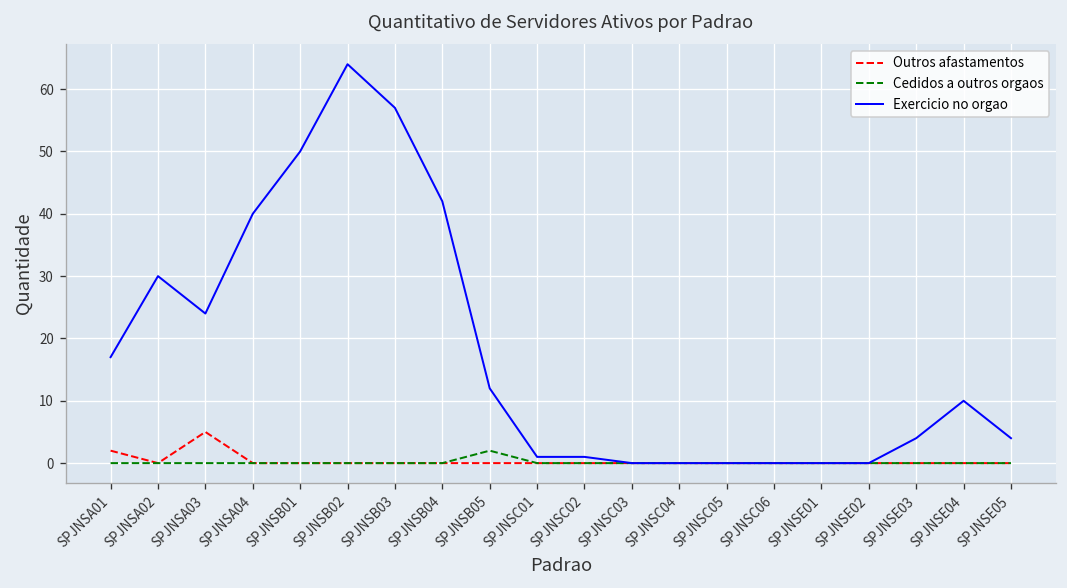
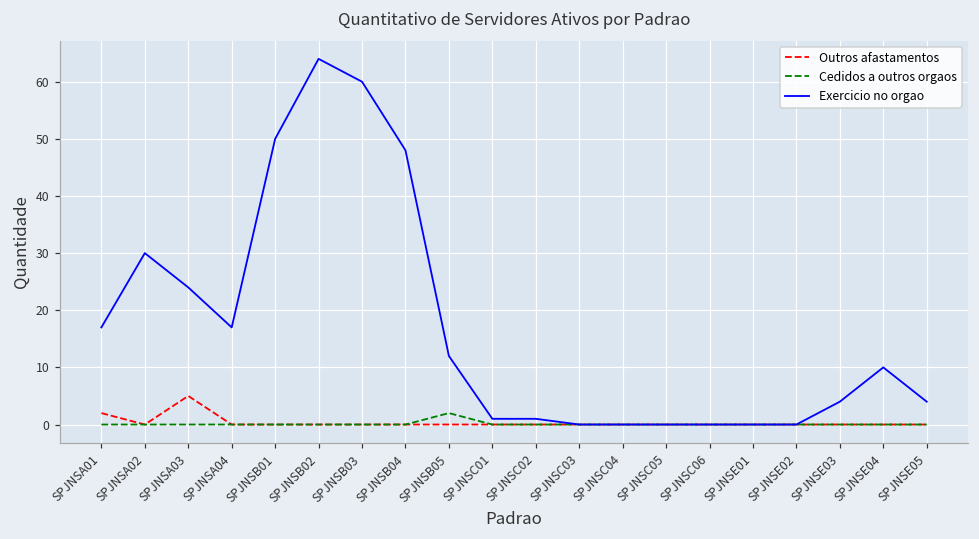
Exercicio no orgao, SPJNSA04: 40 -> 17
Exercicio no orgao, SPJNSB03: 57 -> 60
Exercicio no orgao, SPJNSB04: 42 -> 48
